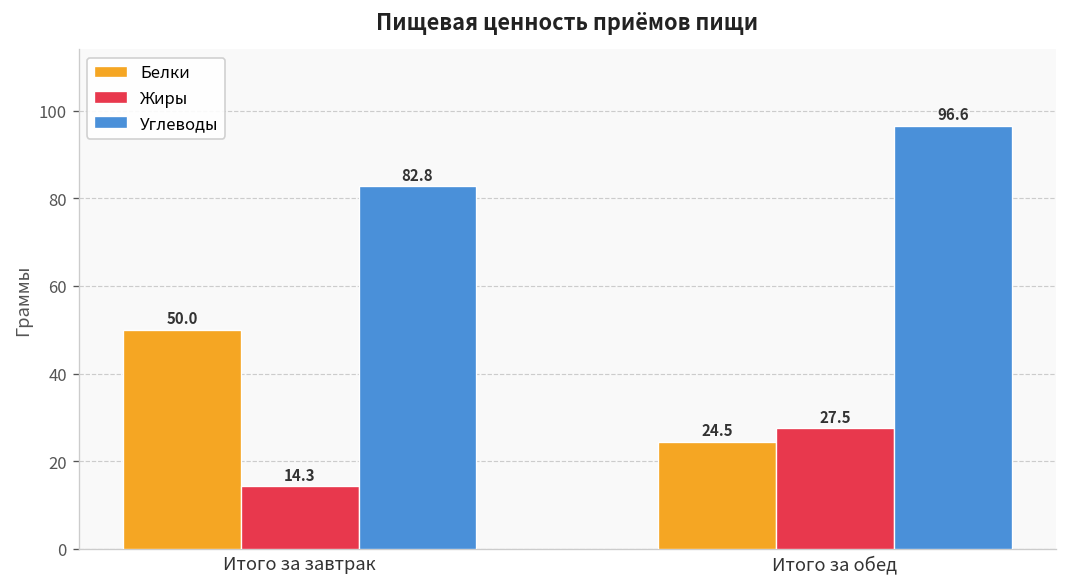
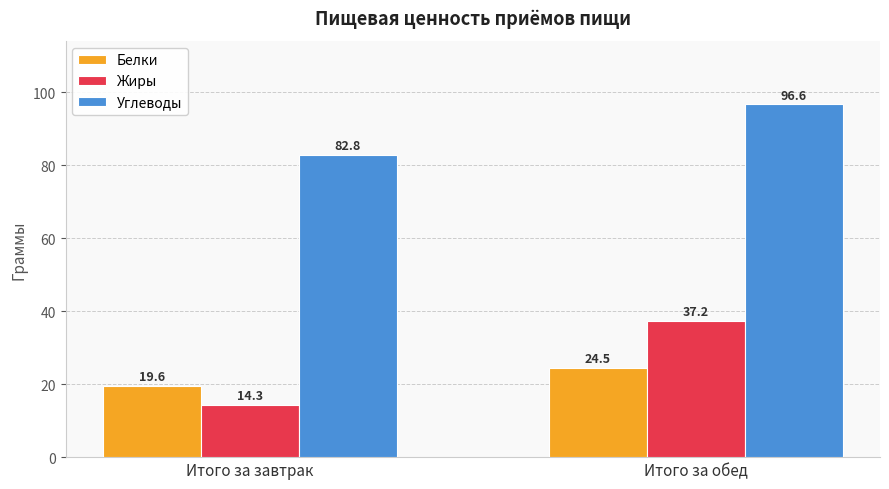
Белки, Итого за завтрак: 50.0 -> 19.6
Жиры, Итого за обед: 27.5 -> 37.2
